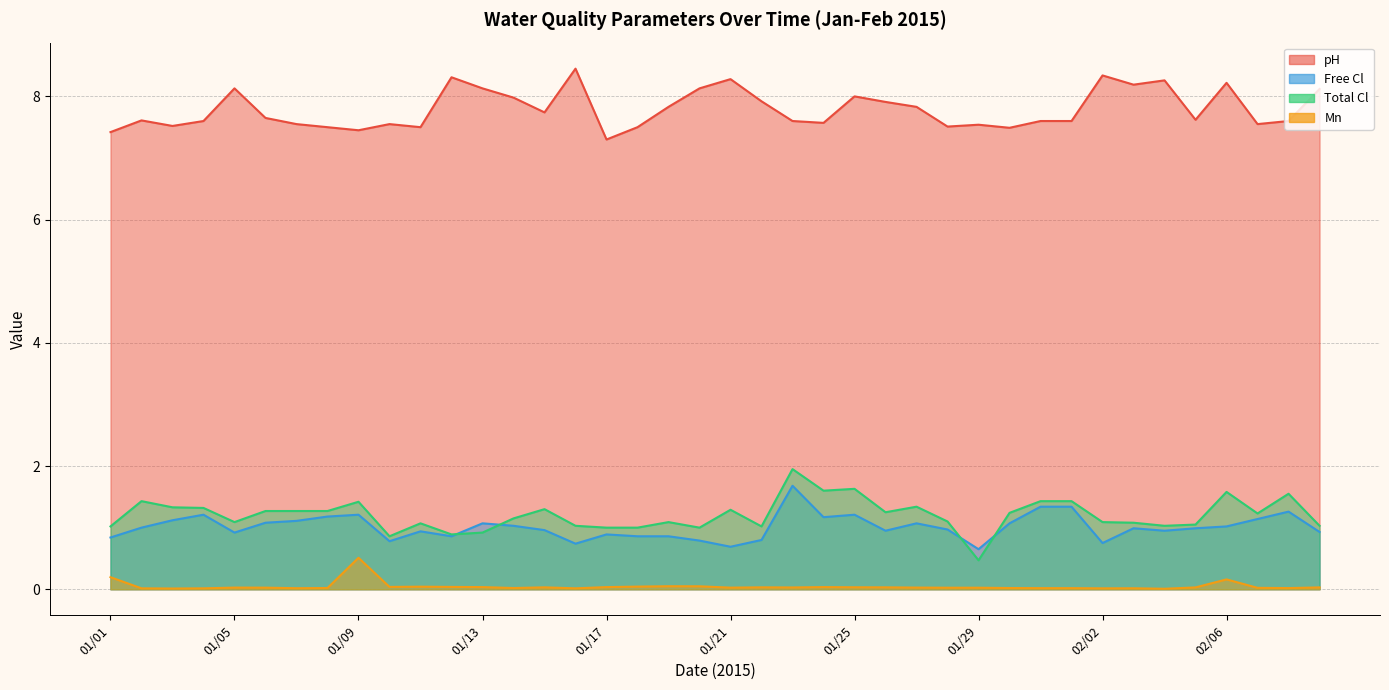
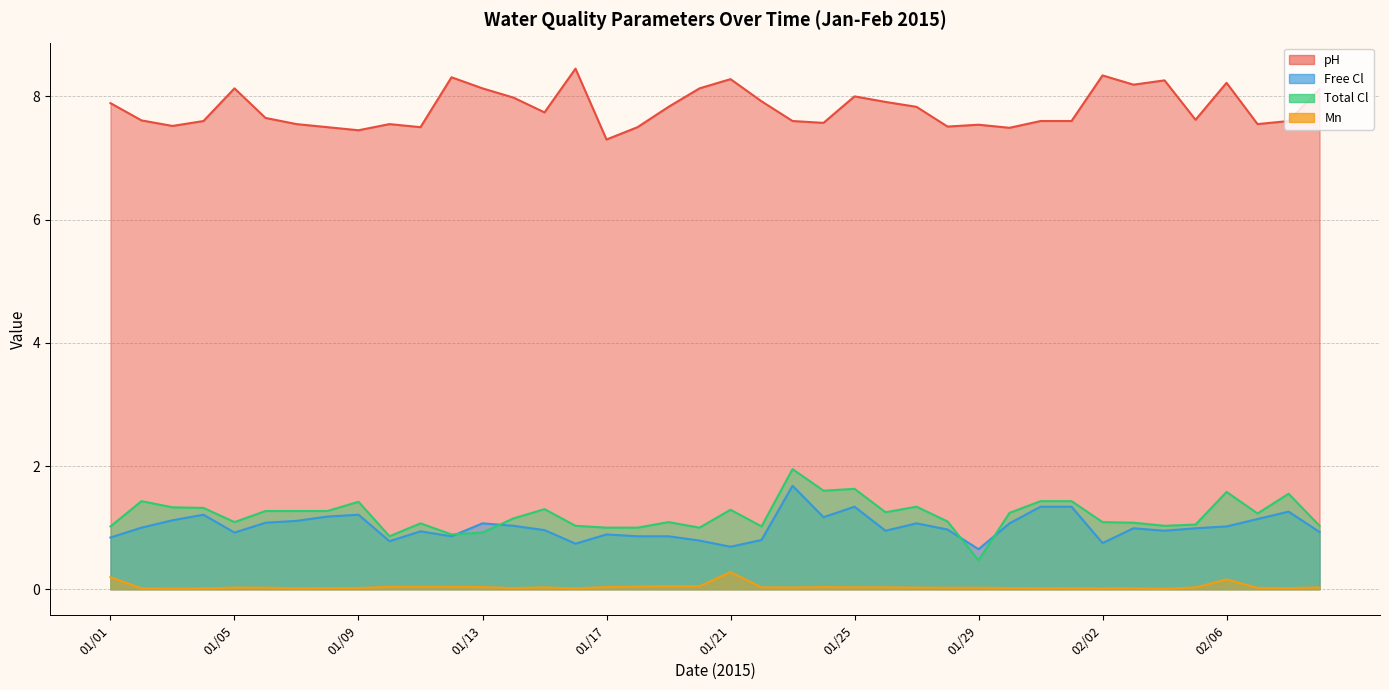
pH, 01/01: 7.4 -> 7.9
Mn, 01/09: 0.5 -> 0.0
Mn, 01/21: 0.0 -> 0.3
Free Cl, 01/25: 1.2 -> 1.3
